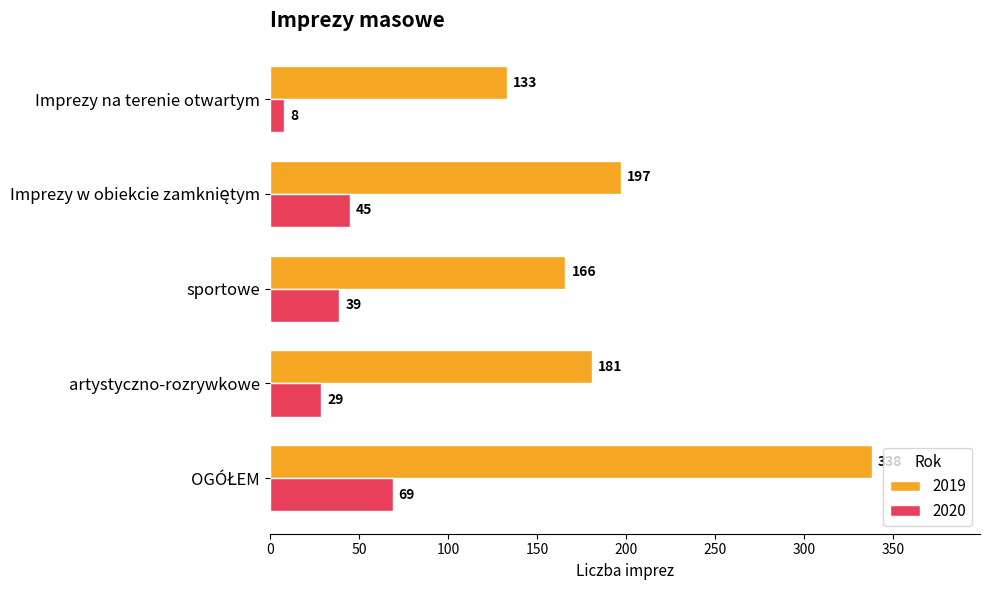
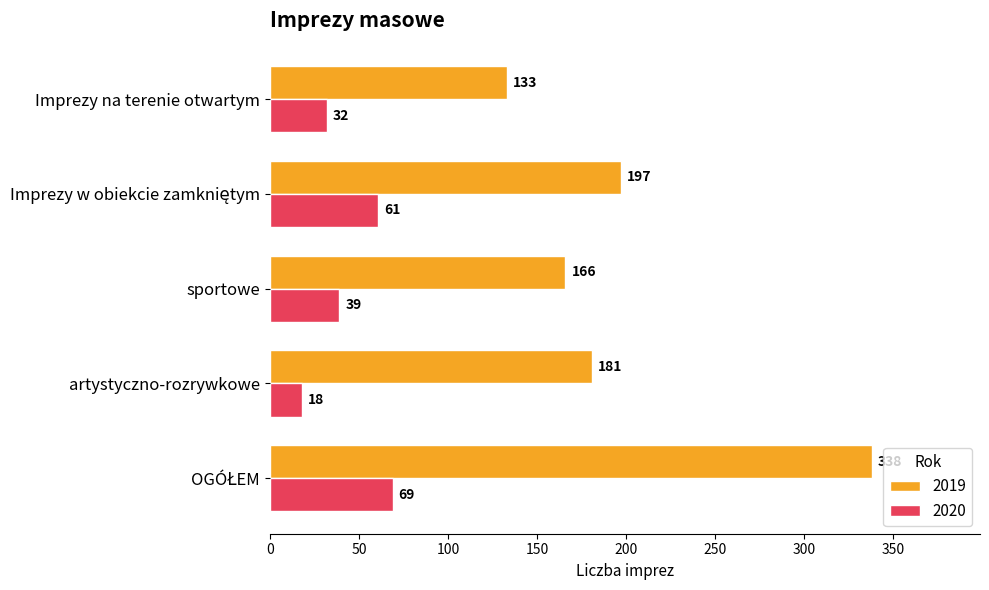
2020, Imprezy na terenie otwartym: 8 -> 32
2020, Imprezy w obiekcie zamkniętym: 45 -> 61
2020, artystyczno-rozrywkowe: 29 -> 18
